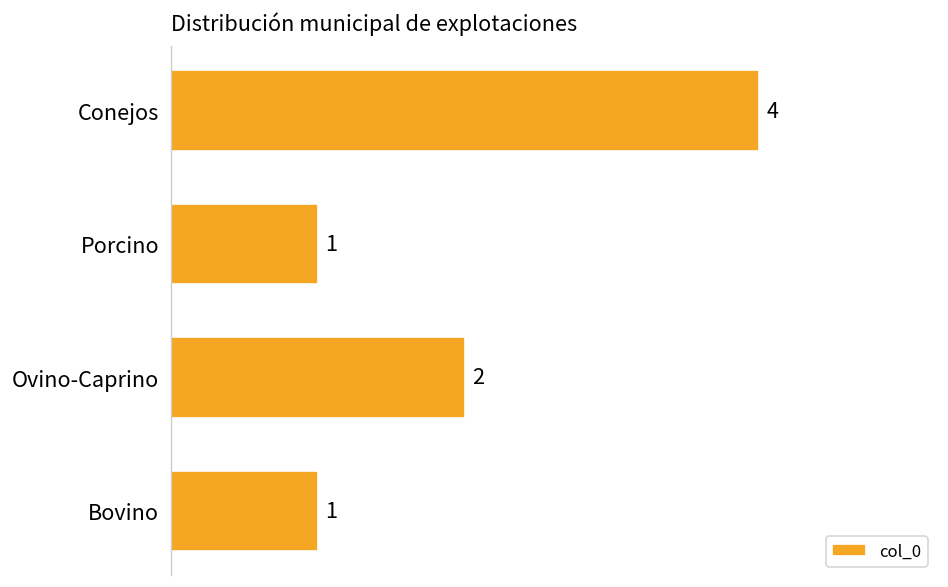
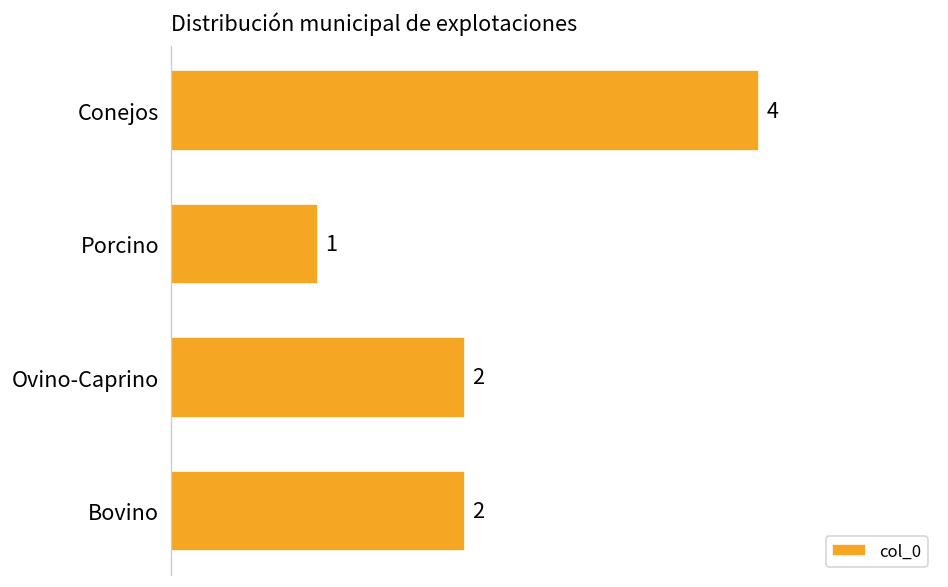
Bovino: 1 -> 2
